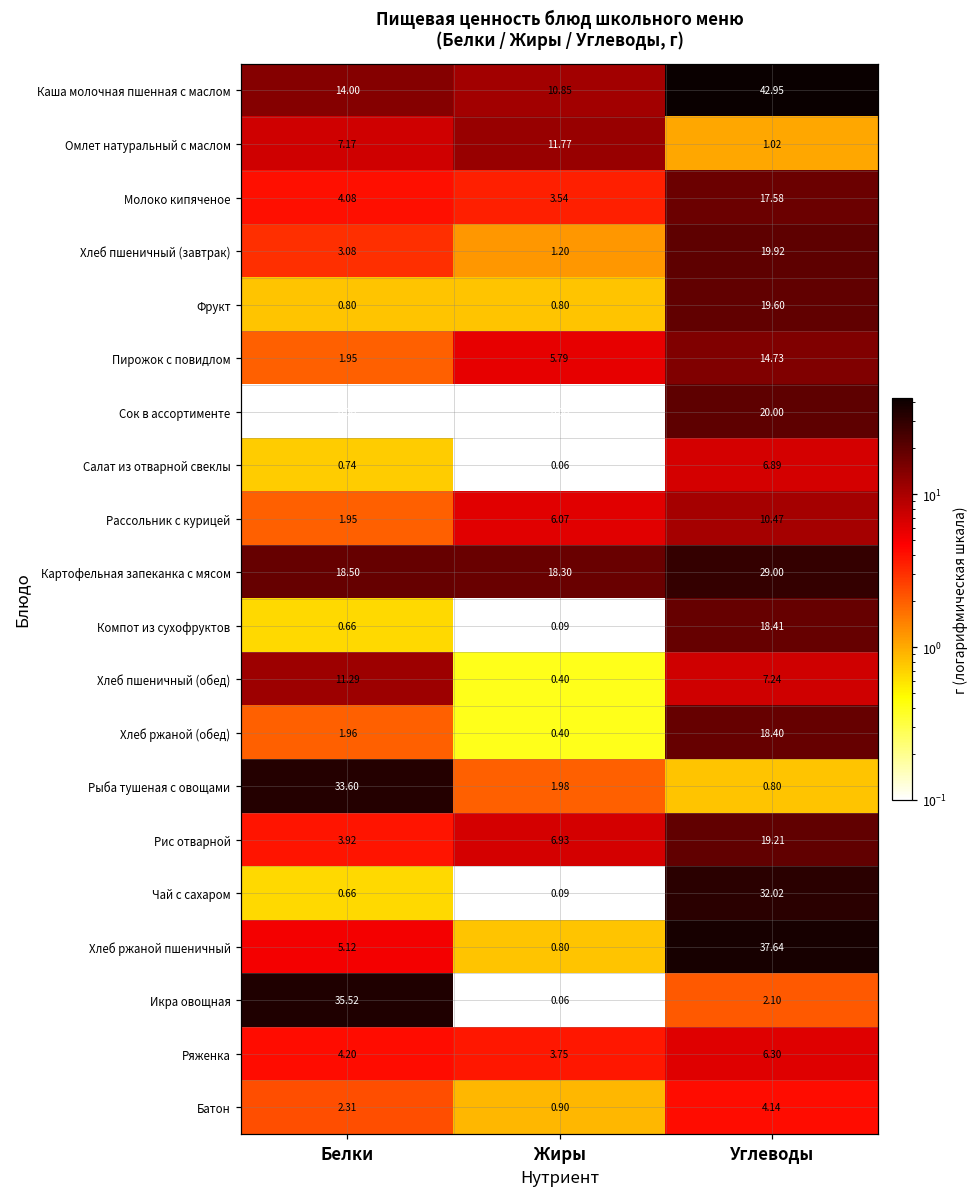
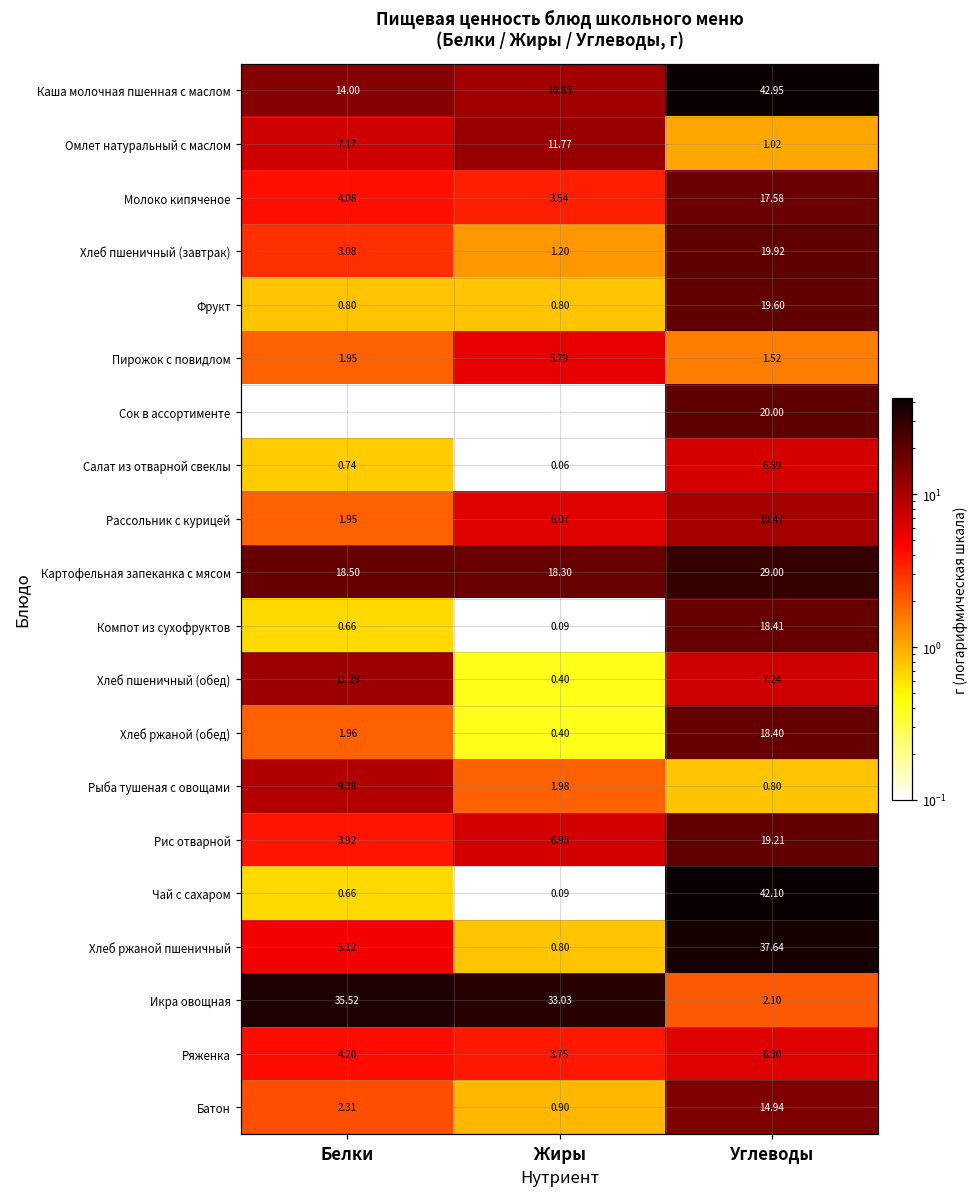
Пирожок с повидлом, Углеводы: 14.73 -> 1.52
Рыба тушеная с овощами, Белки: 33.60 -> 9.38
Чай с сахаром, Углеводы: 32.02 -> 42.10
Икра овощная, Жиры: 0.06 -> 33.03
Батон, Углеводы: 4.14 -> 14.94
